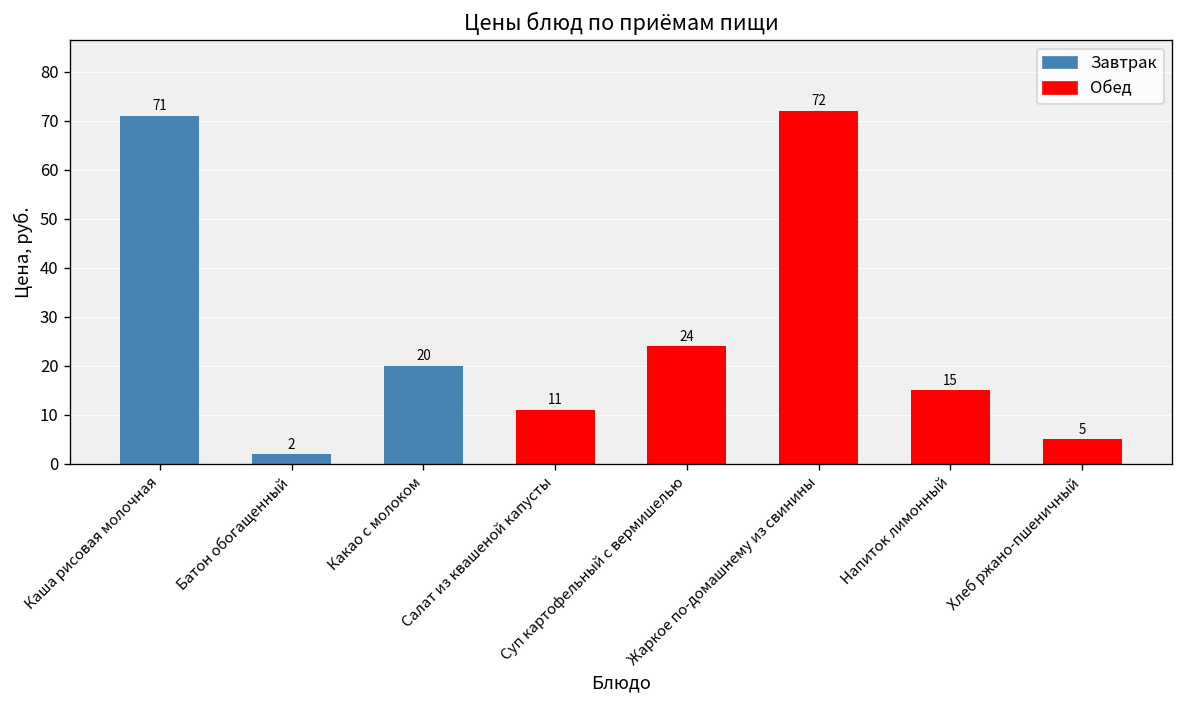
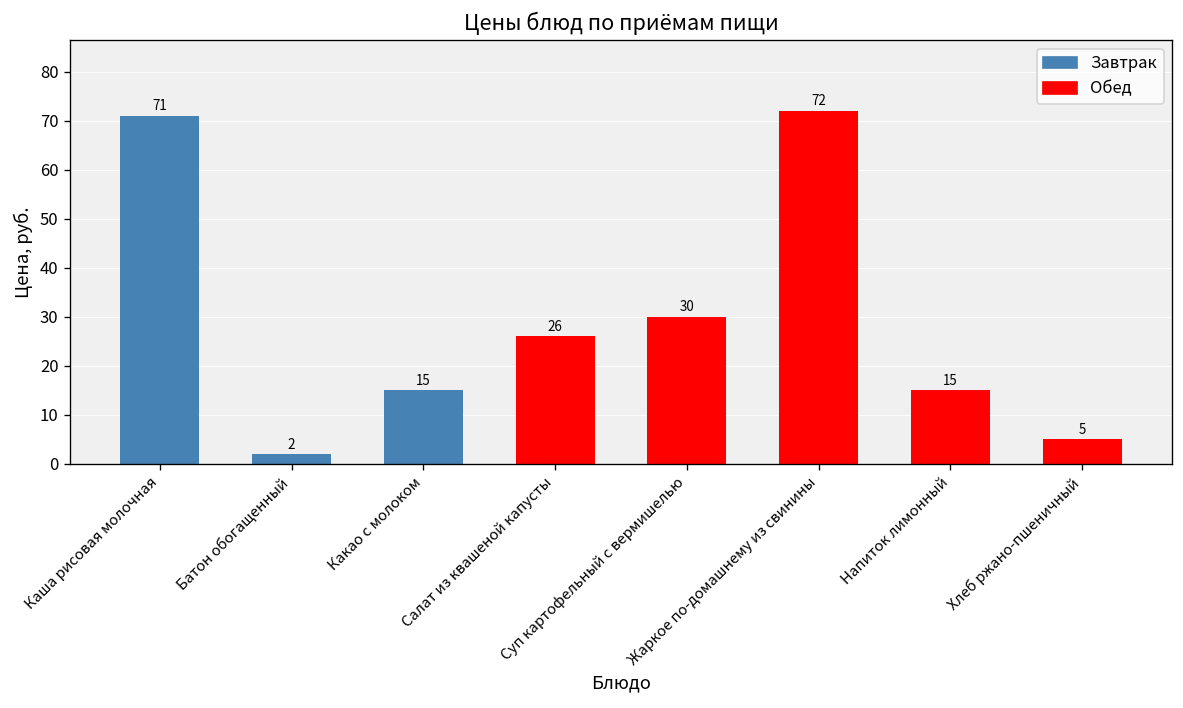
Какао с молоком: 20 -> 15
Салат из квашеной капусты: 11 -> 26
Суп картофельный с вермишелью: 24 -> 30
